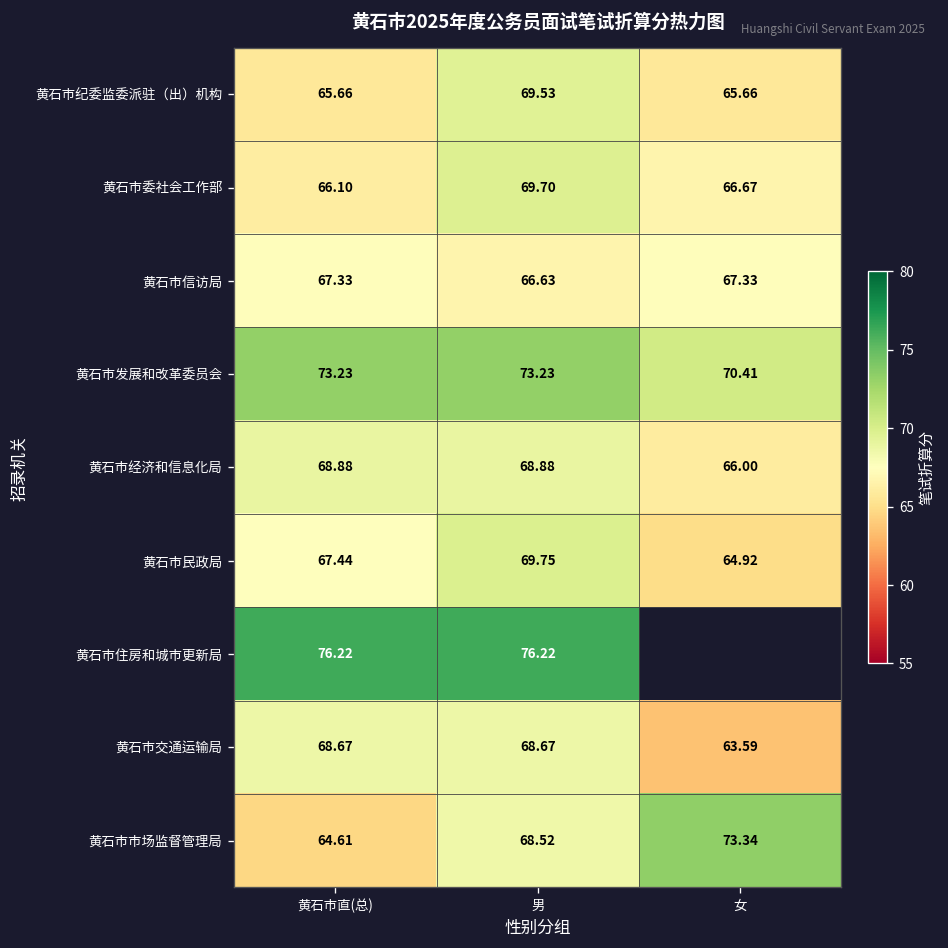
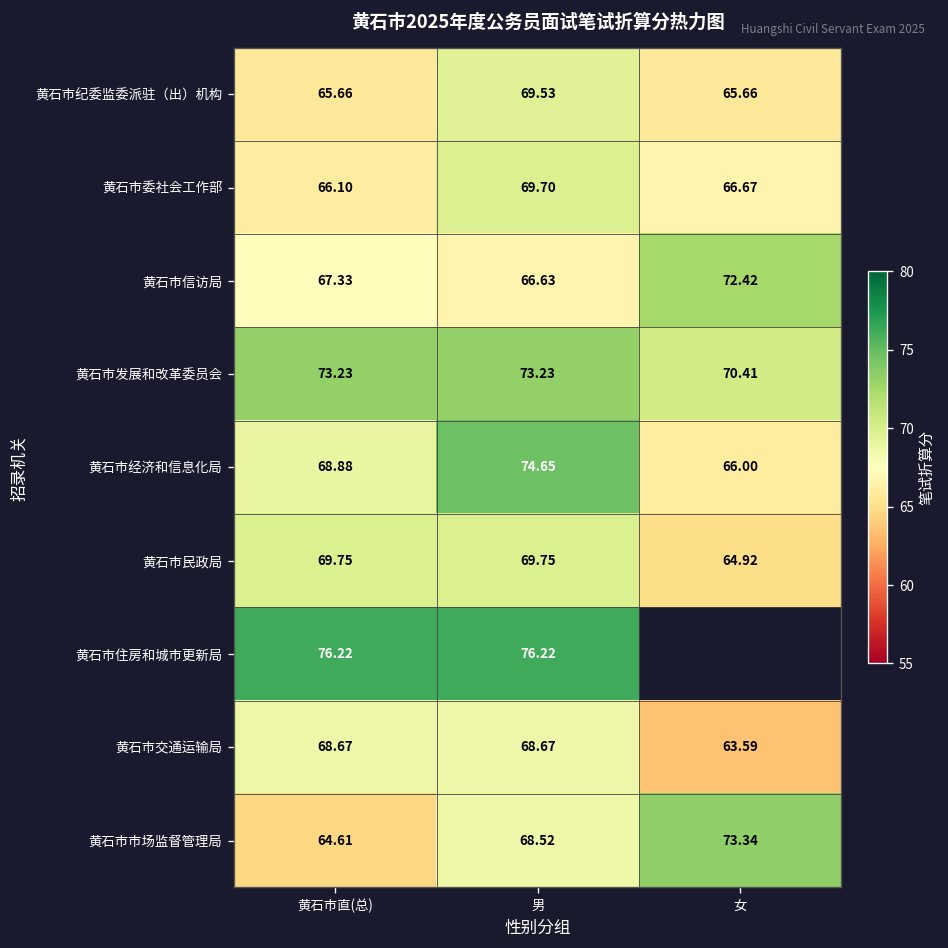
黄石市信访局, 女: 67.33 -> 72.42
黄石市经济和信息化局, 男: 68.88 -> 74.65
黄石市民政局, 黄石市直(总): 67.44 -> 69.75
